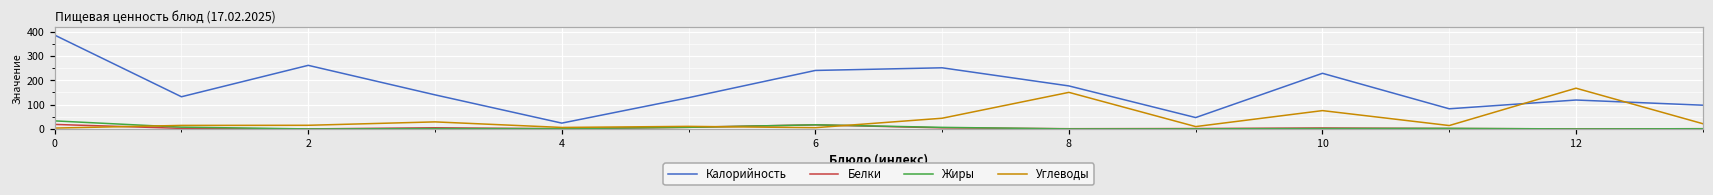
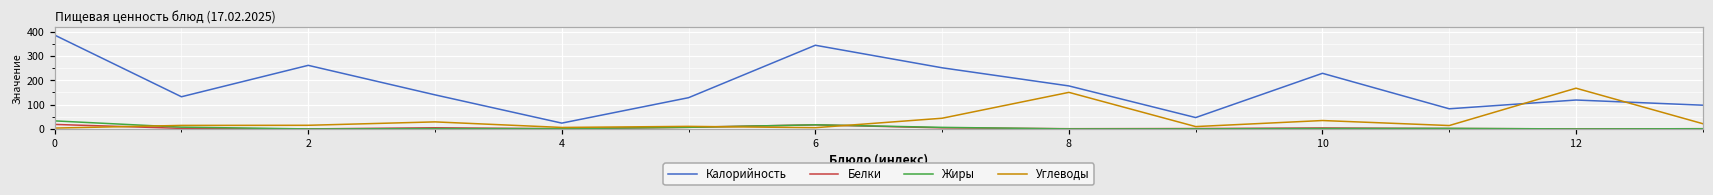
Калорийность, 6: 240 -> 340
Углеводы, 10: 80 -> 30
